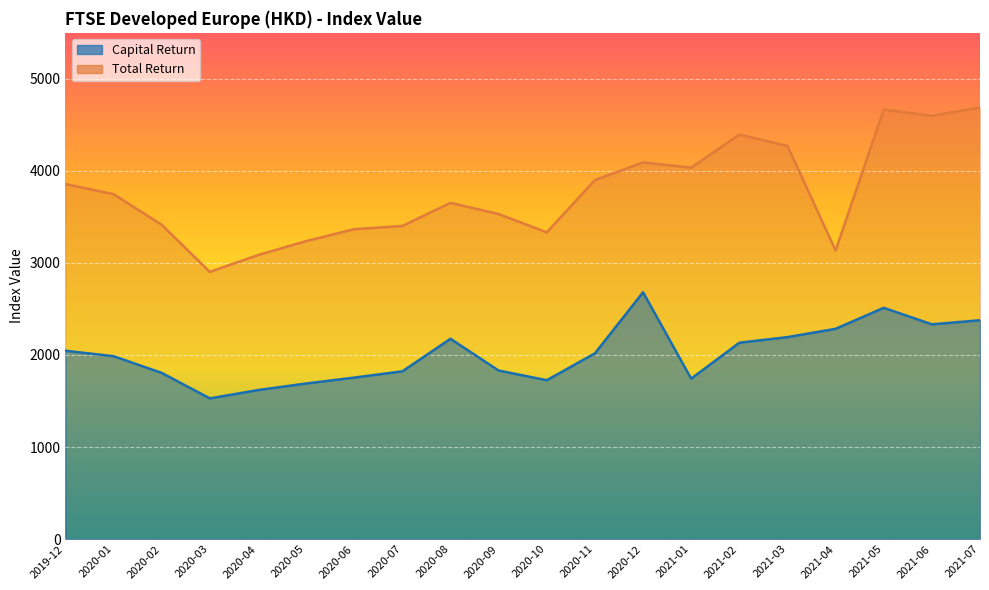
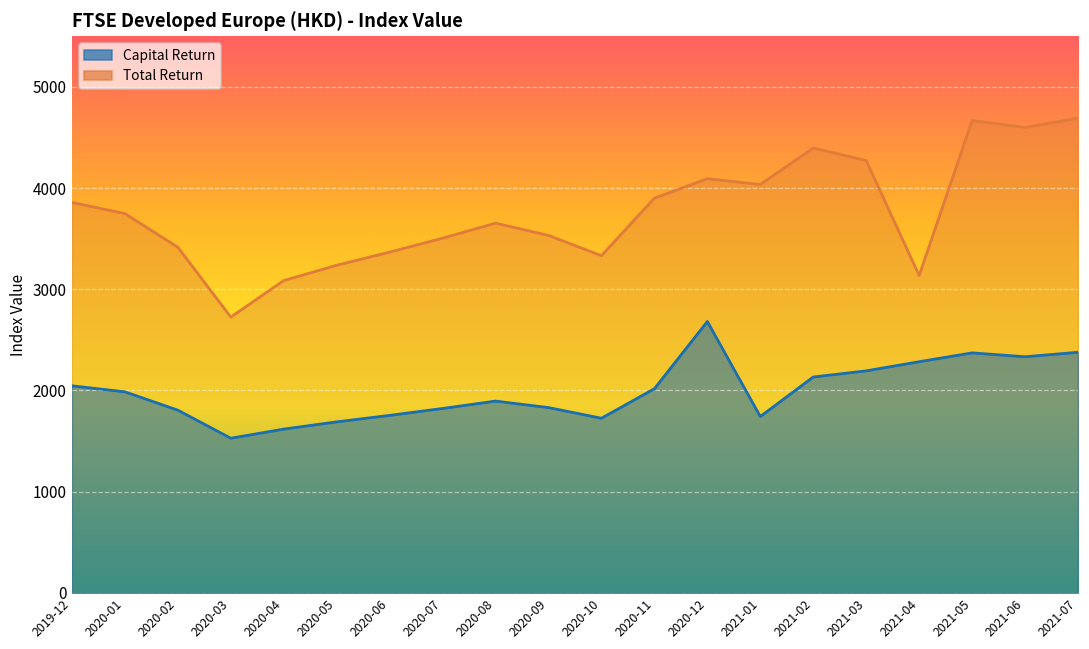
Total Return, 2020-03: 2900 -> 2700
Total Return, 2020-07: 3400 -> 3500
Capital Return, 2020-08: 2200 -> 1900
Capital Return, 2021-05: 2500 -> 2400
